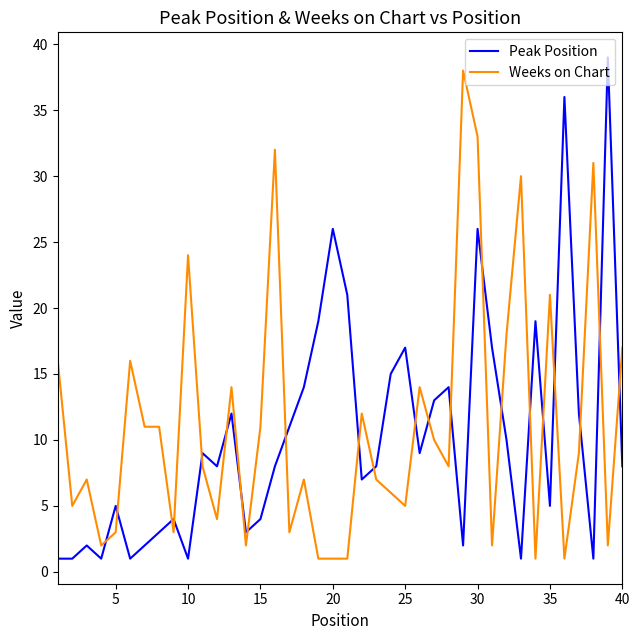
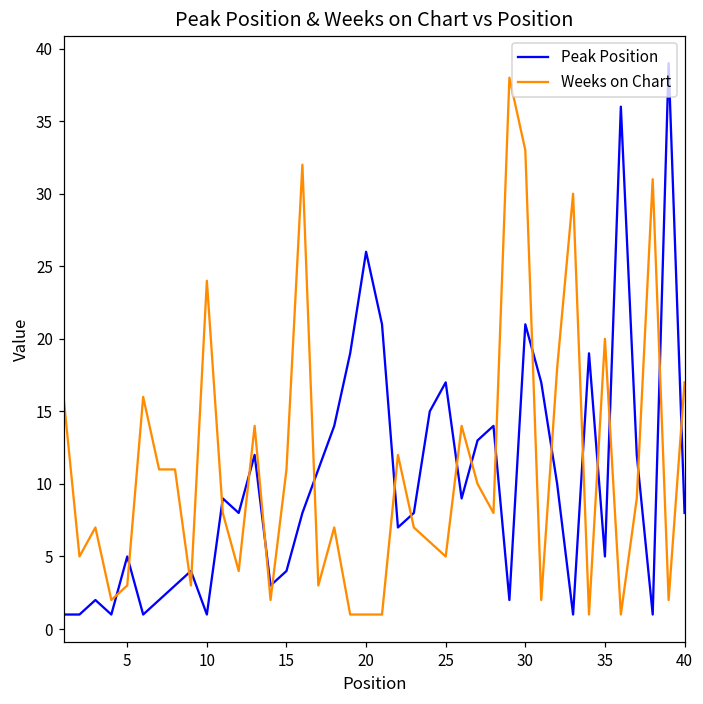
Peak Position, 30: 26 -> 21
Weeks on Chart, 35: 21 -> 20
